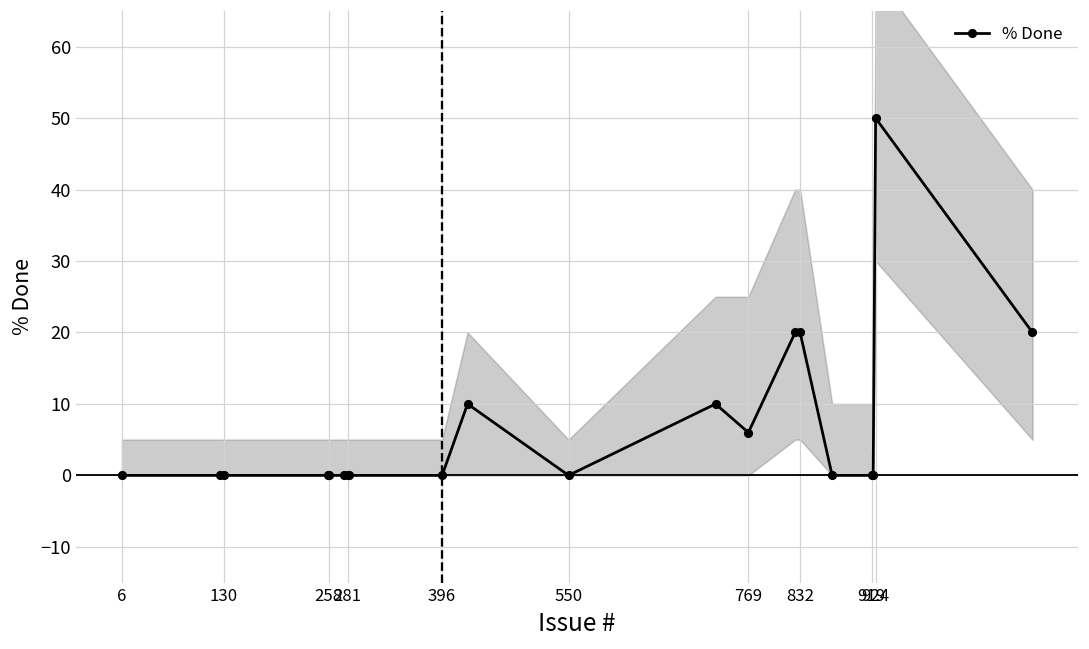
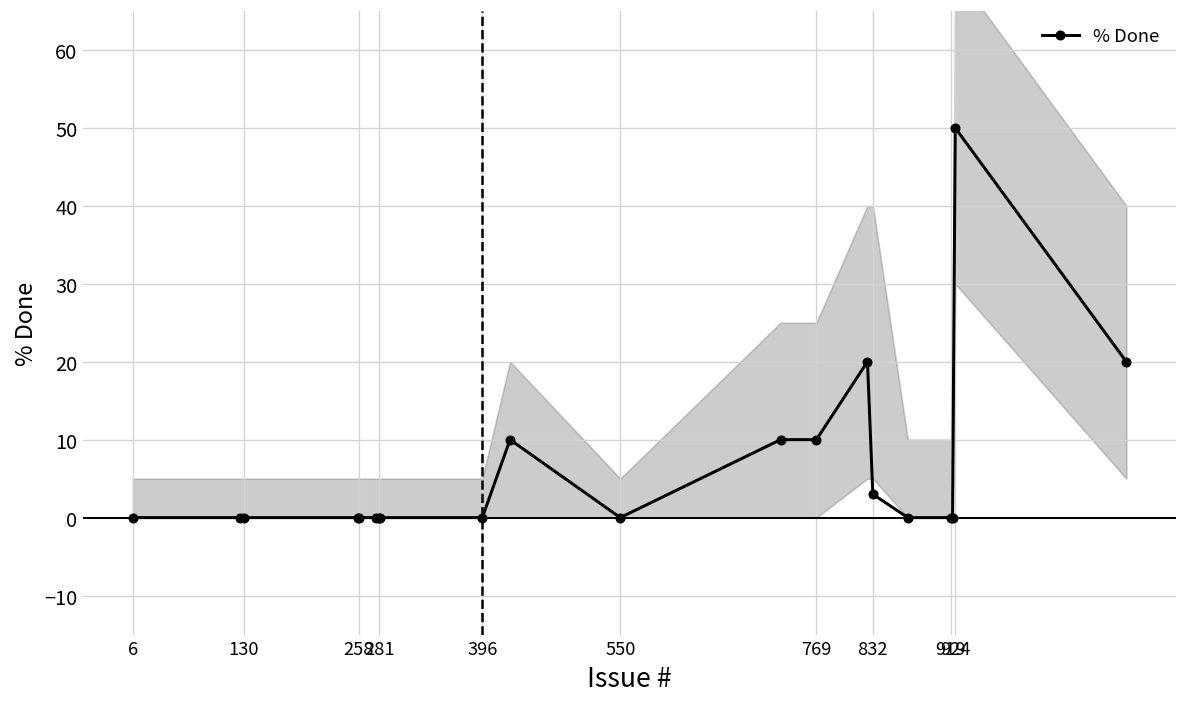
% Done, 769: 6 -> 10
% Done, 832: 20 -> 3
